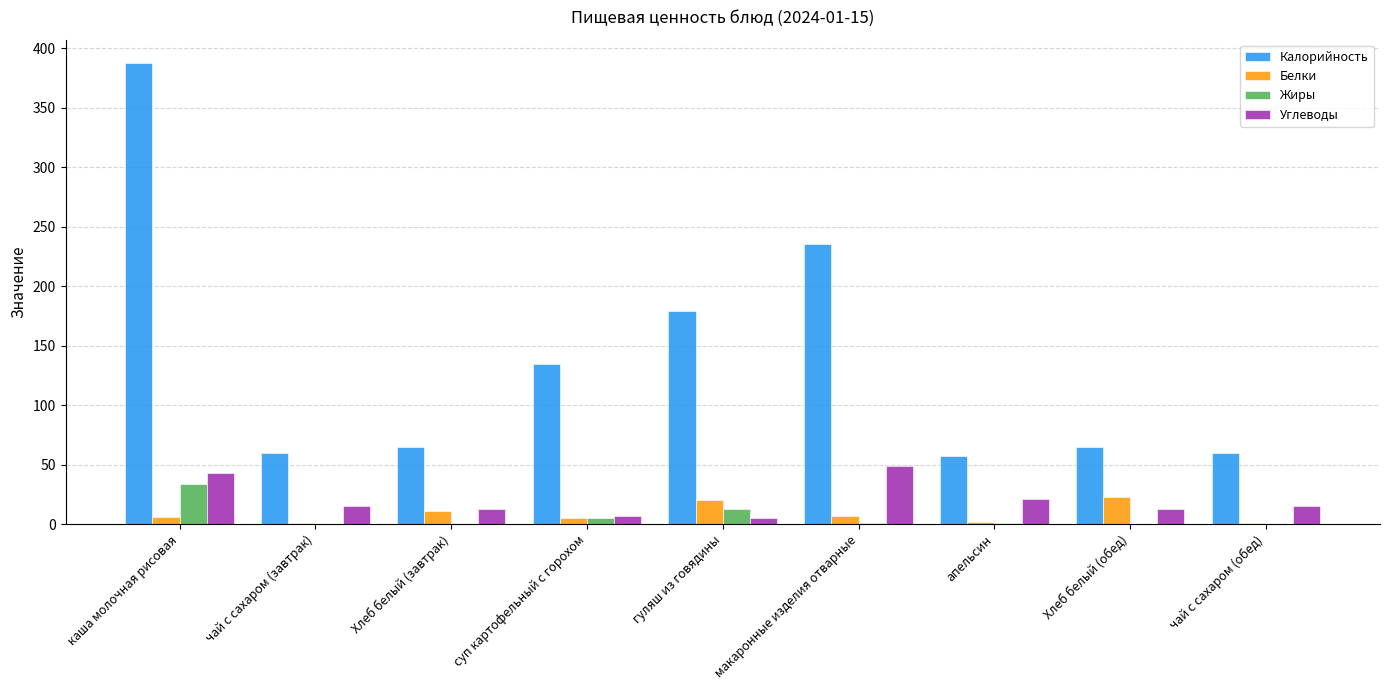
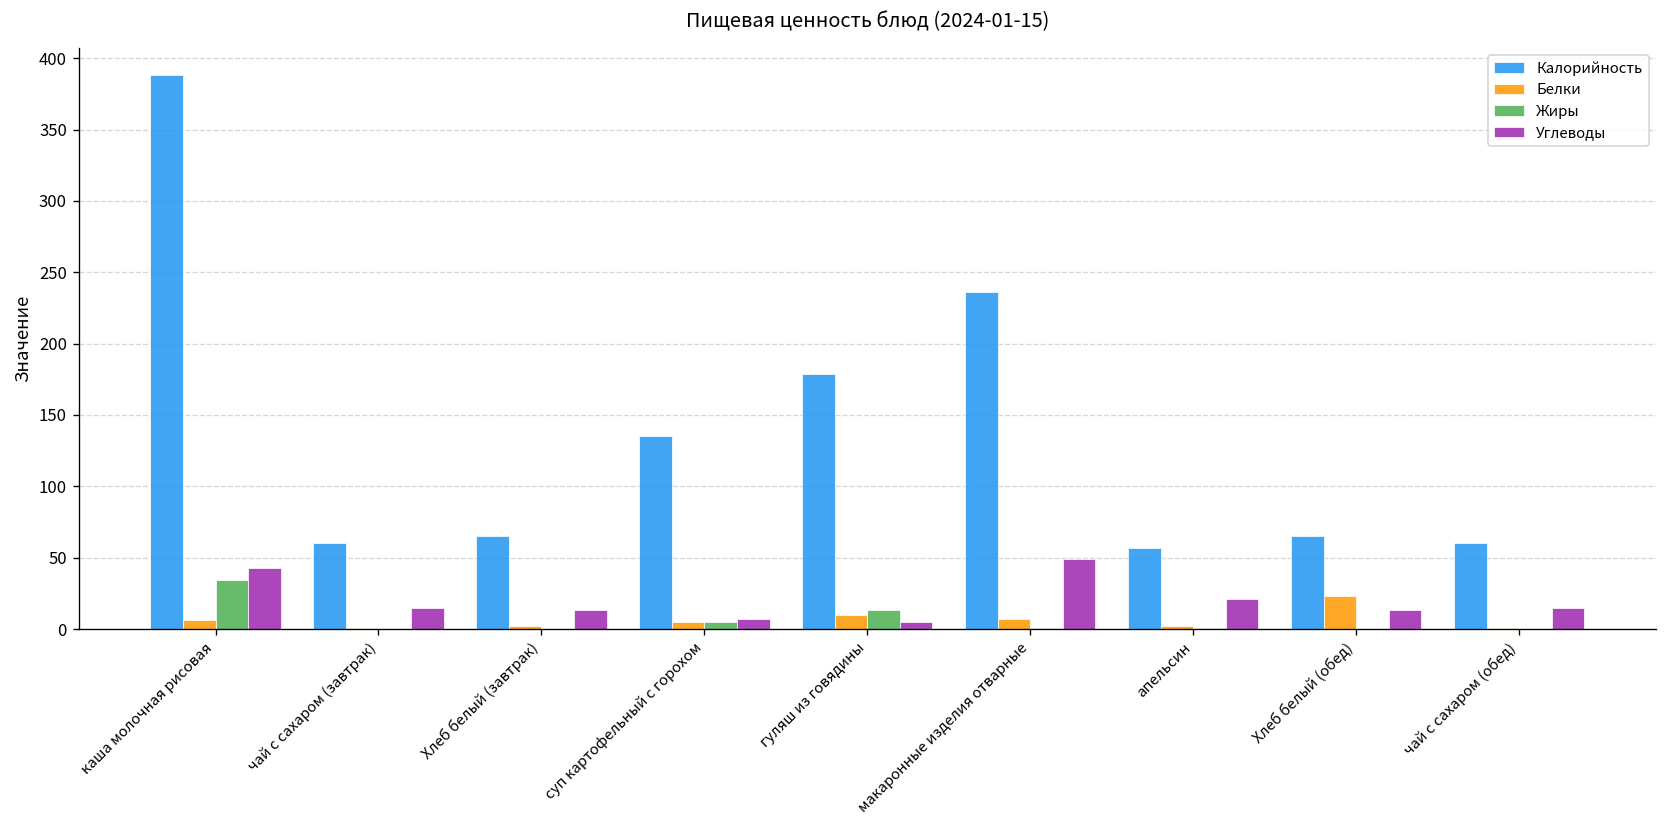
Белки, Хлеб белый (завтрак): 11 -> 2
Белки, гуляш из говядины: 20 -> 10
